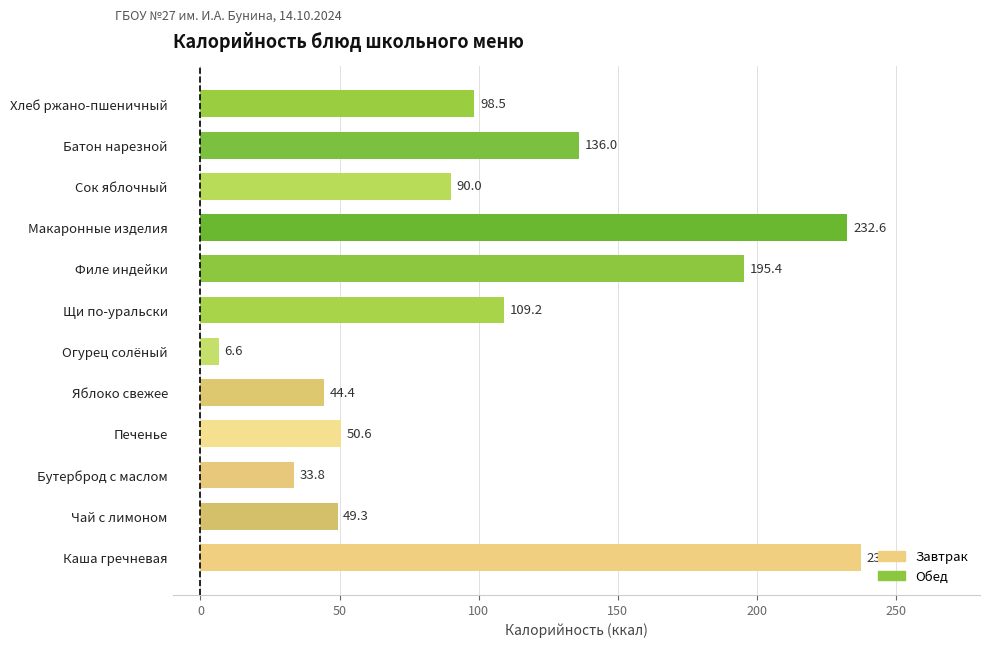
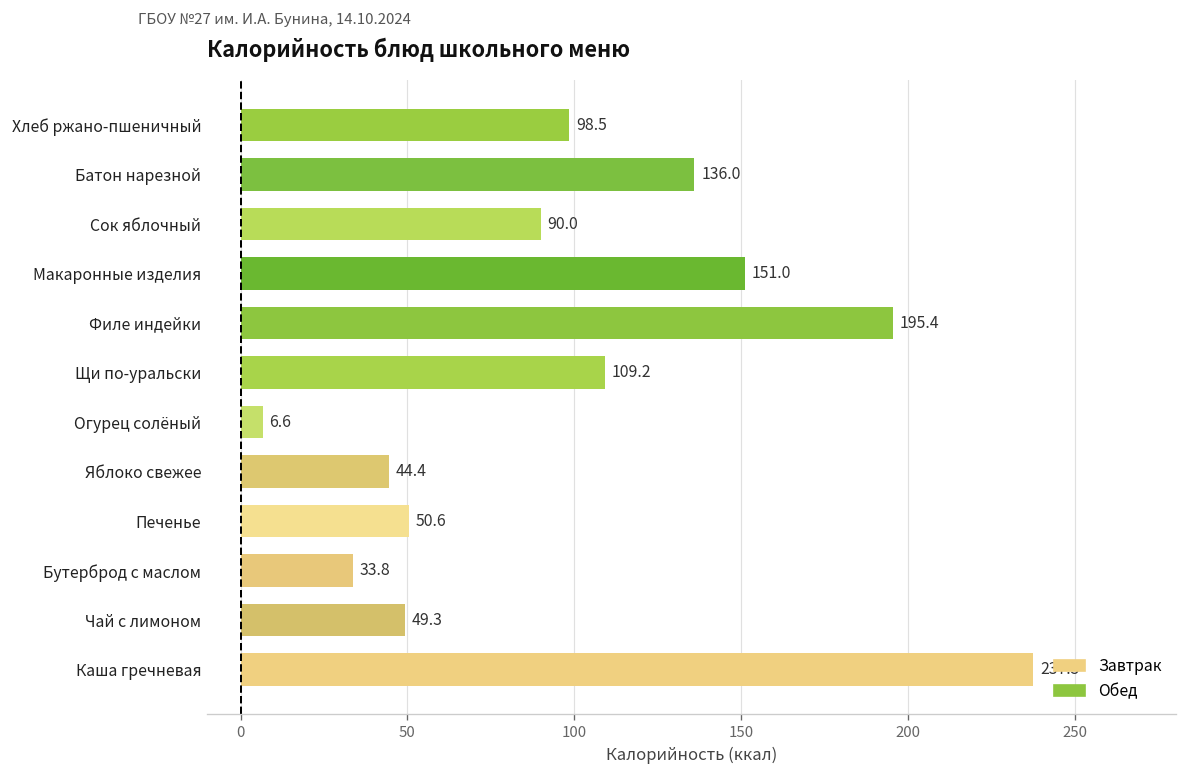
Макаронные изделия: 232.6 -> 151.0
